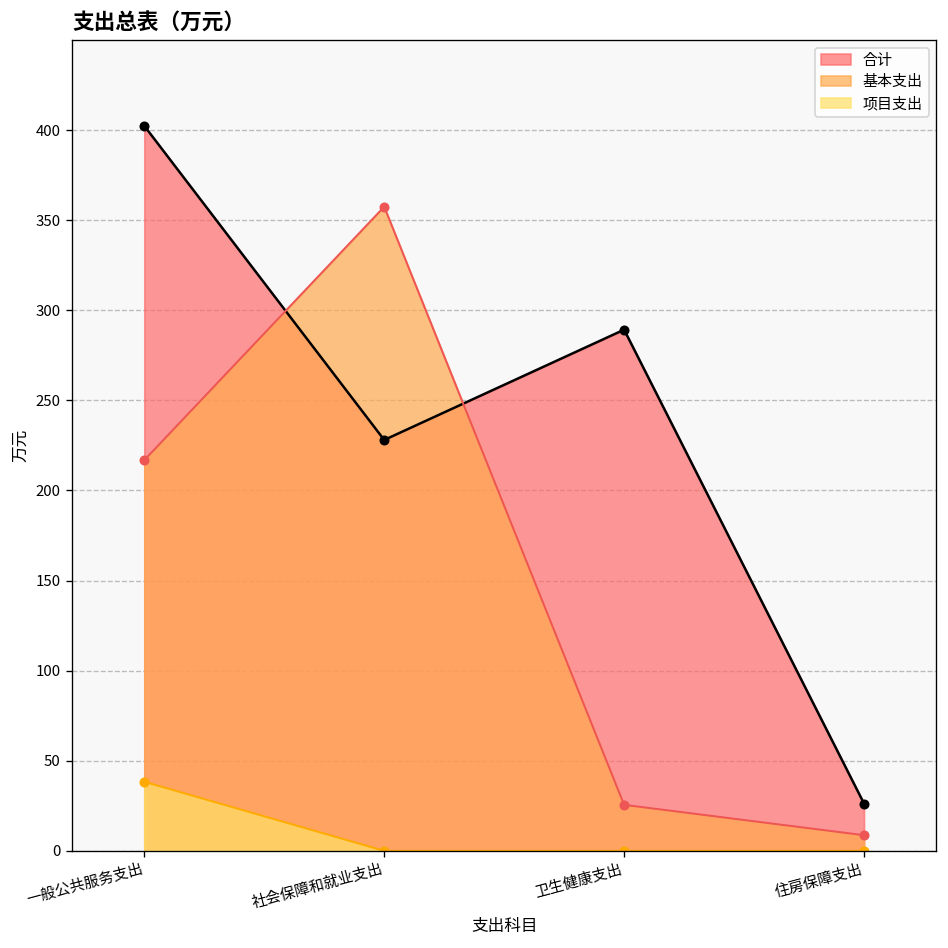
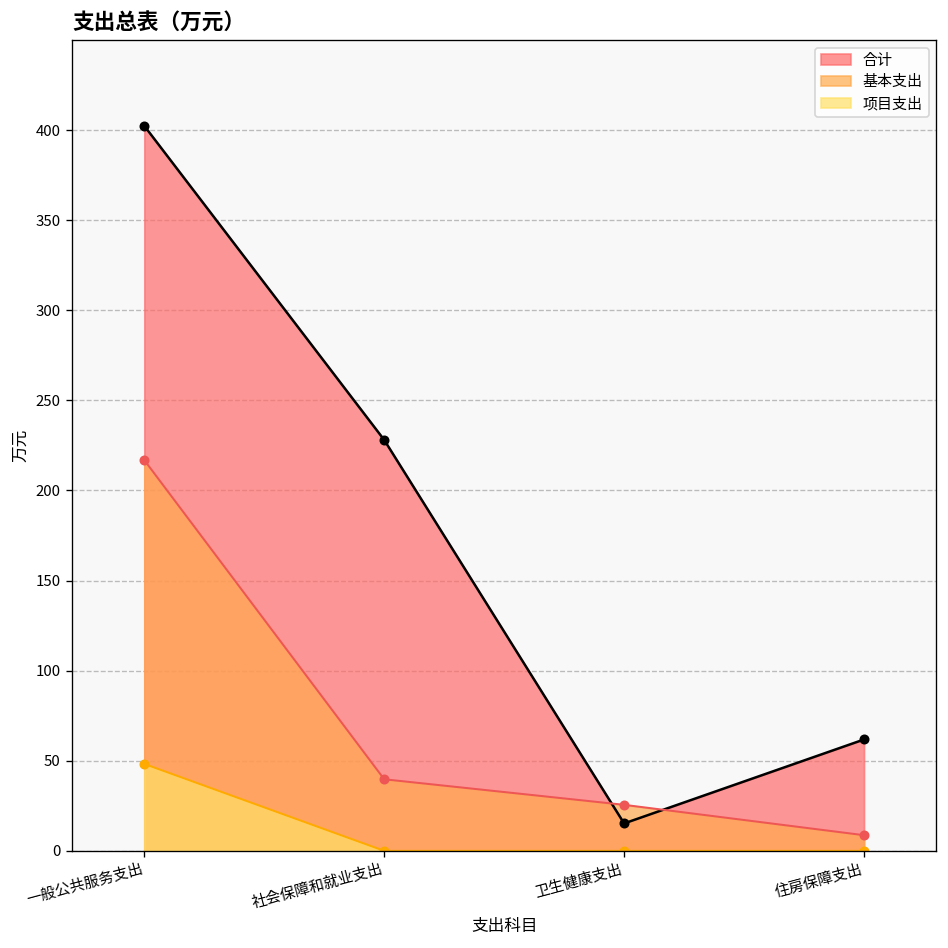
项目支出, 一般公共服务支出: 38 -> 48
基本支出, 社会保障和就业支出: 357 -> 40
合计, 卫生健康支出: 289 -> 15
合计, 住房保障支出: 26 -> 62
